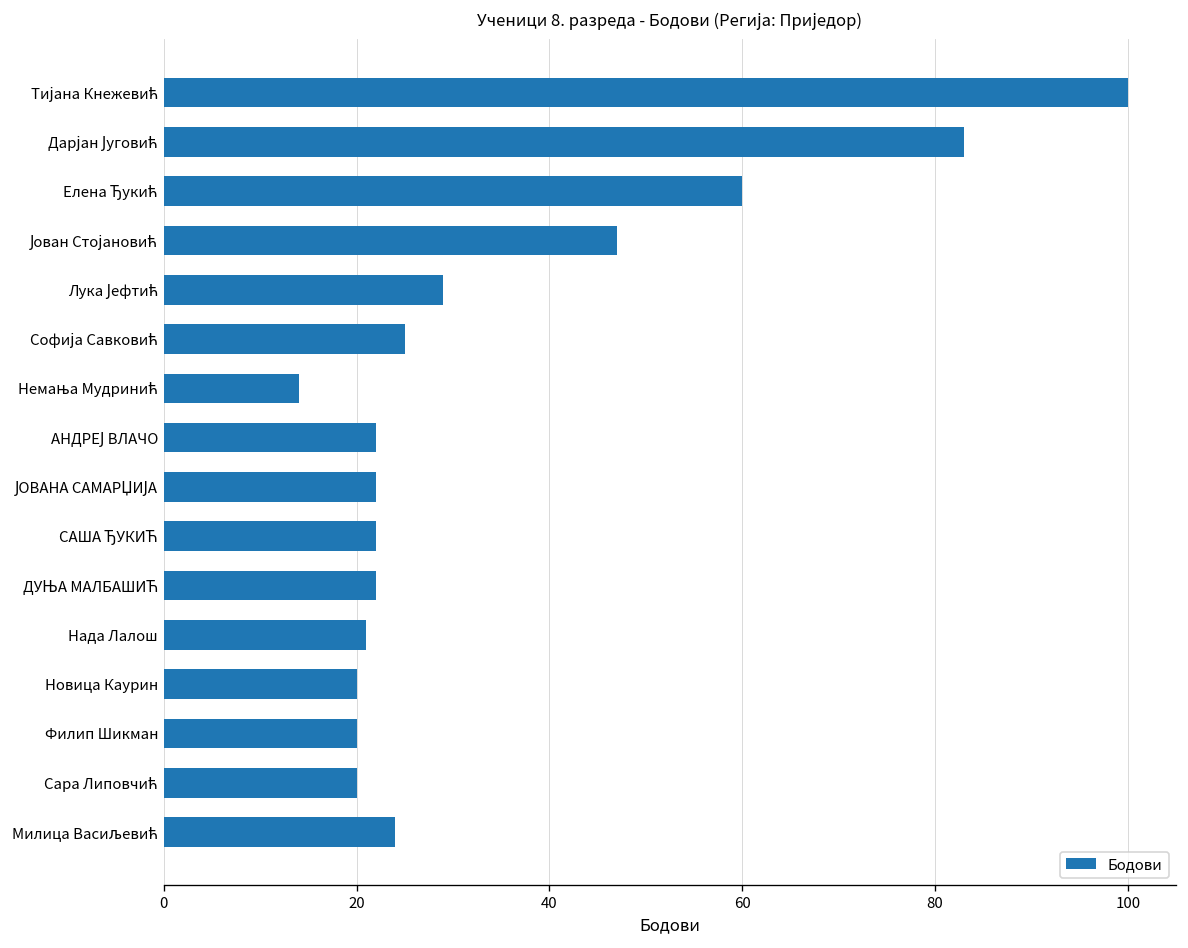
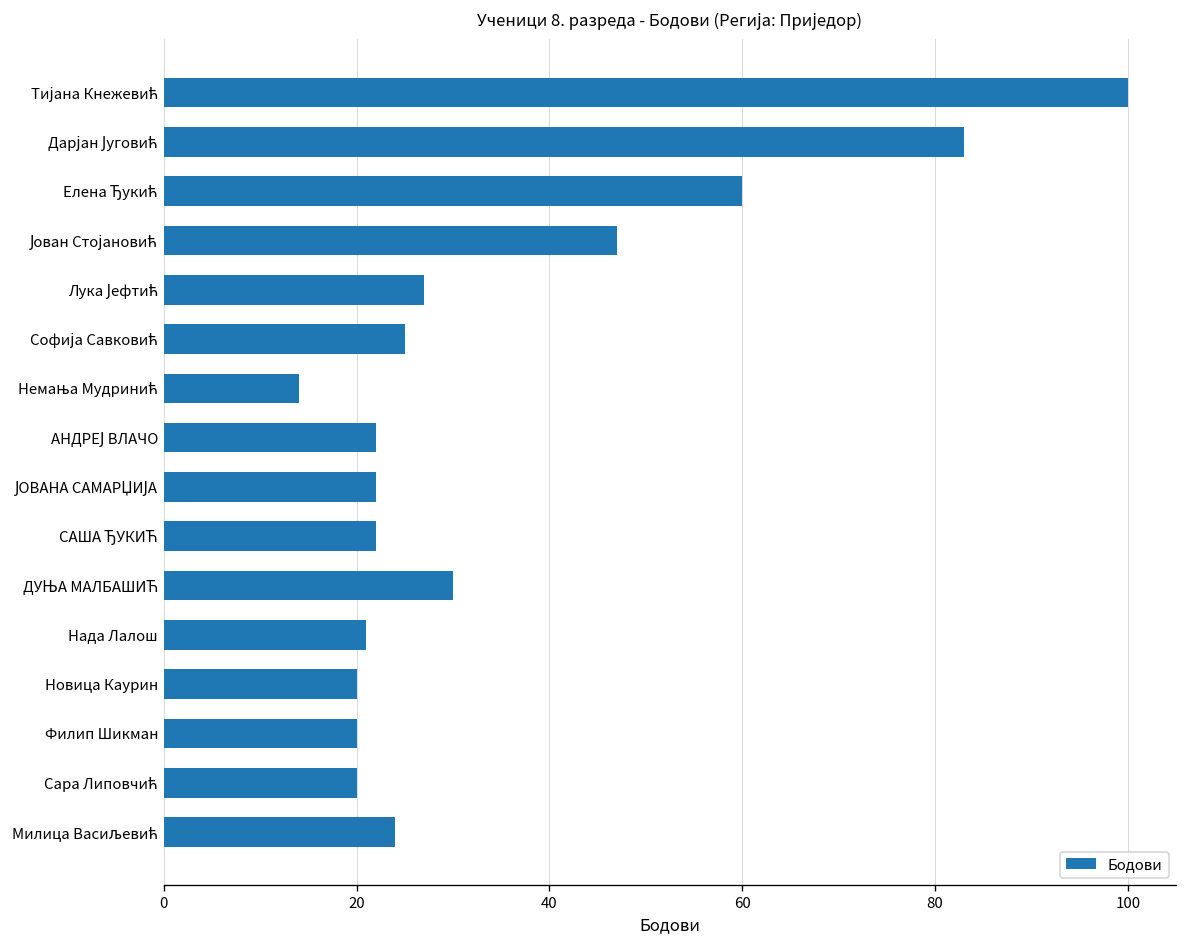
Лука Јефтић: 29 -> 27
ДУЊА МАЛБАШИЋ: 22 -> 30
